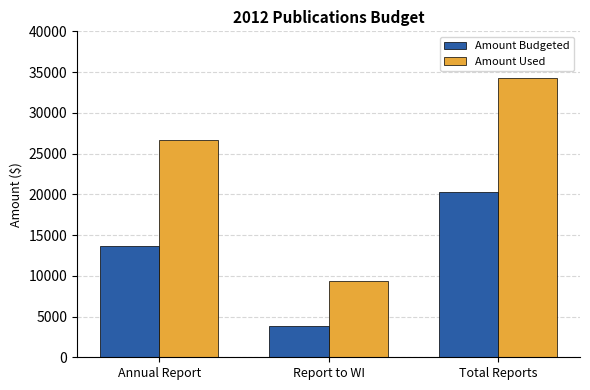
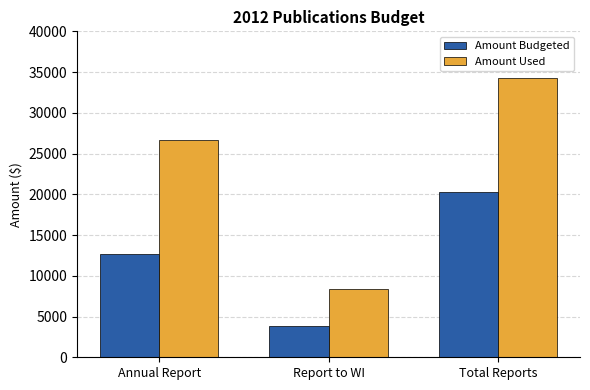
Amount Budgeted, Annual Report: 14000 -> 13000
Amount Used, Report to WI: 9000 -> 8000
